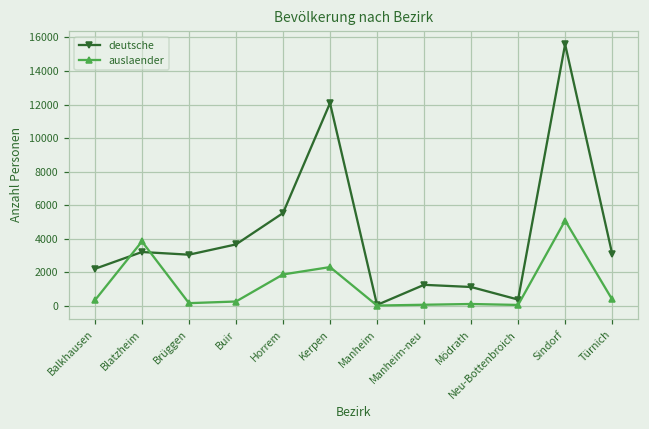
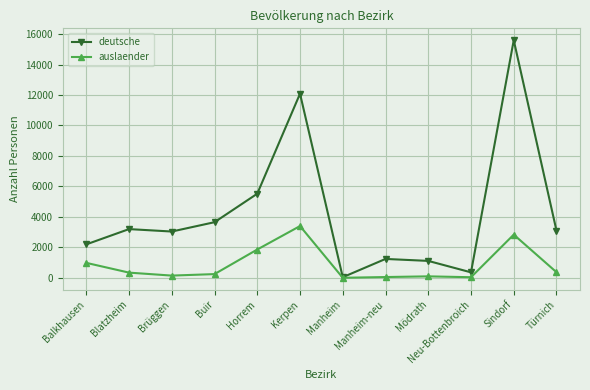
auslaender, Balkhausen: 300 -> 1000
auslaender, Blatzheim: 3800 -> 300
auslaender, Kerpen: 2300 -> 3400
auslaender, Sindorf: 5100 -> 2800
